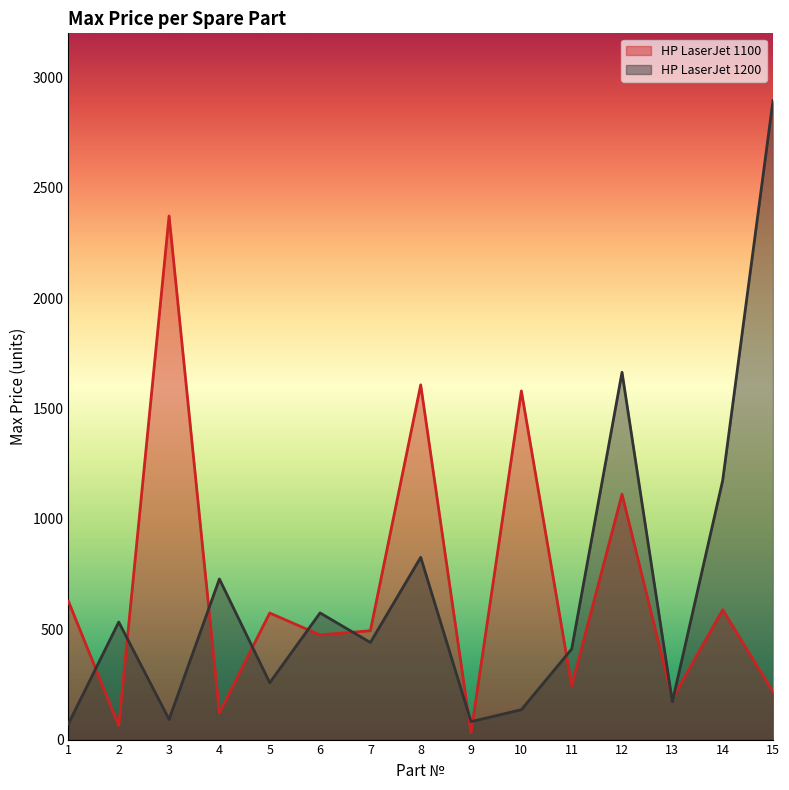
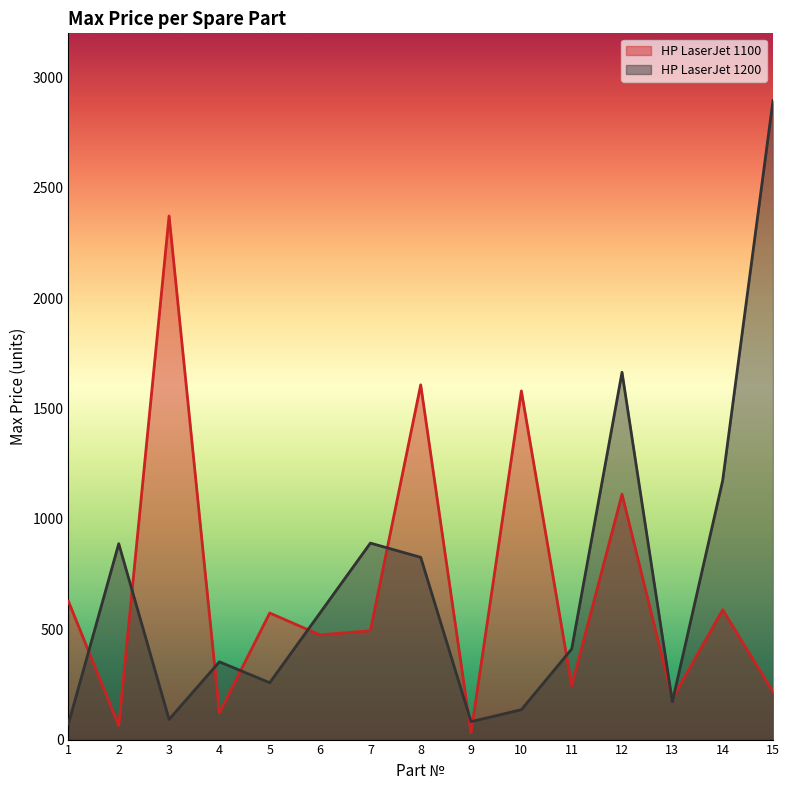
HP LaserJet 1200, 2: 530 -> 890
HP LaserJet 1200, 4: 730 -> 350
HP LaserJet 1200, 7: 440 -> 890
